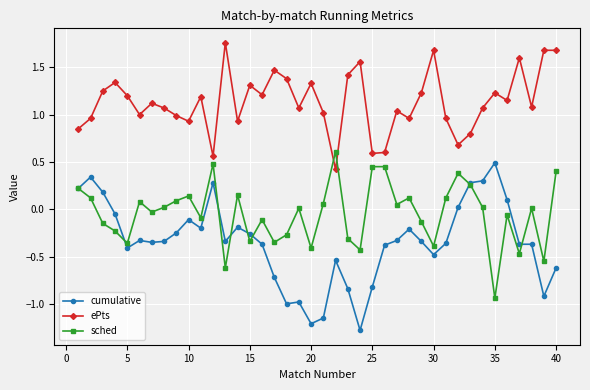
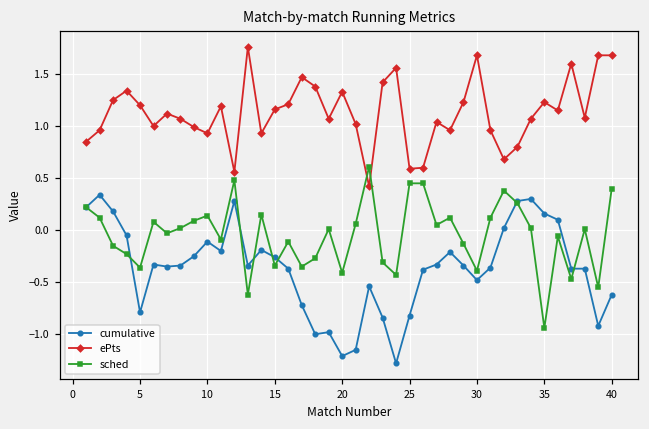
cumulative, 5: -0.4 -> -0.8
ePts, 15: 1.3 -> 1.2
cumulative, 35: 0.5 -> 0.2
